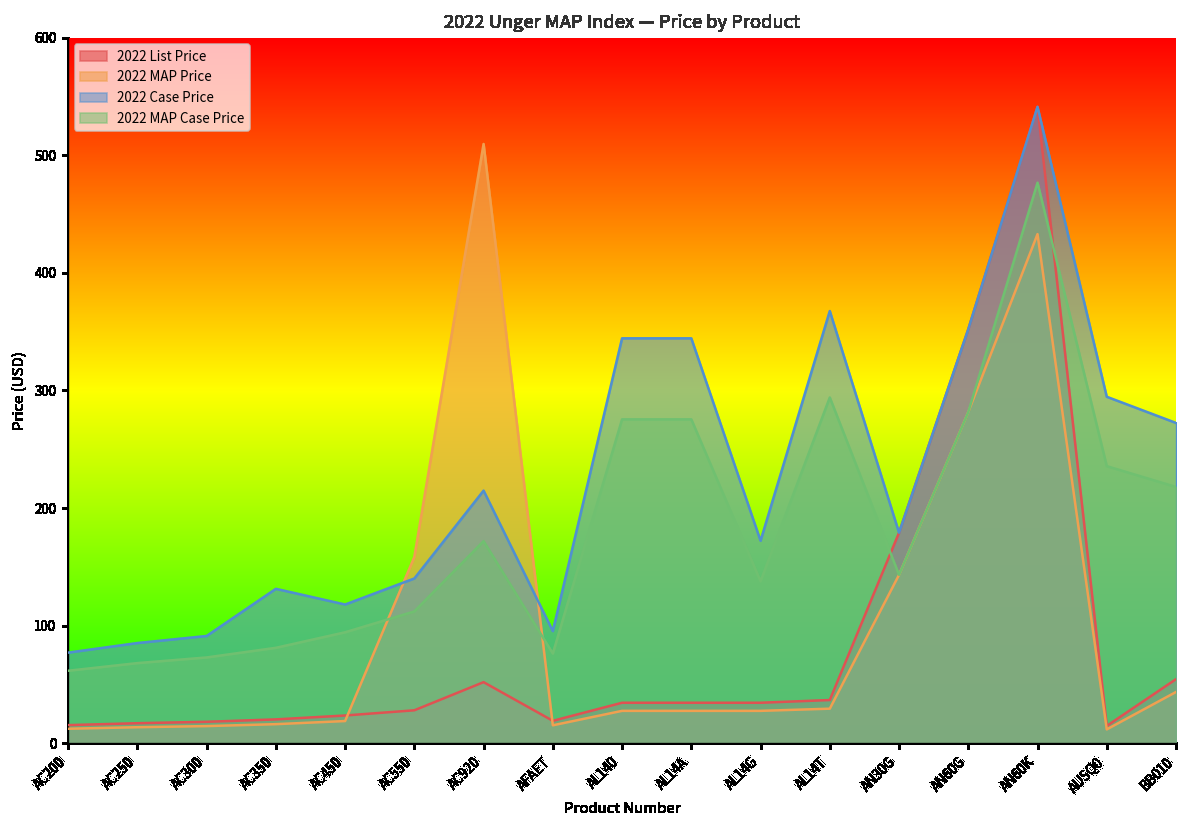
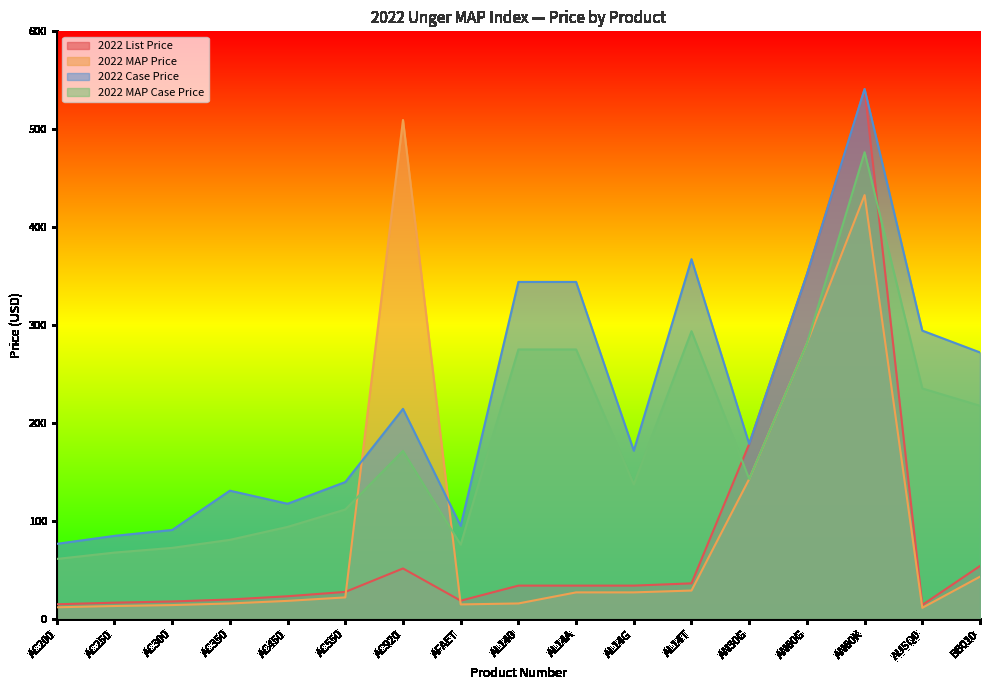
2022 MAP Price, AC550: 160 -> 20
2022 MAP Price, AL140: 30 -> 20
